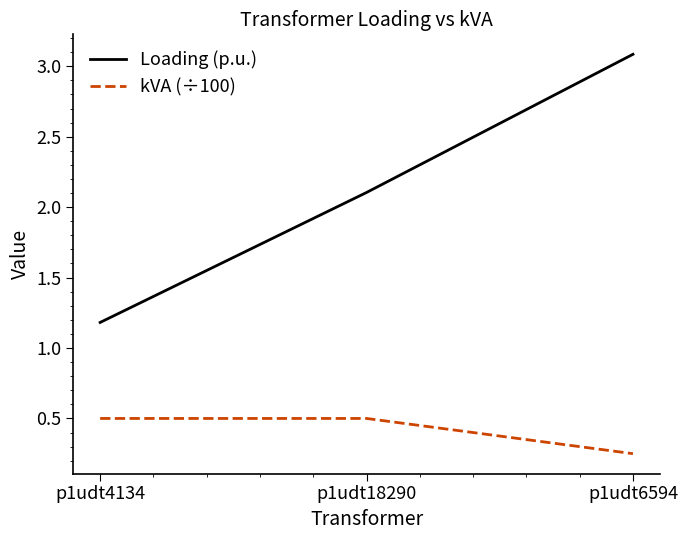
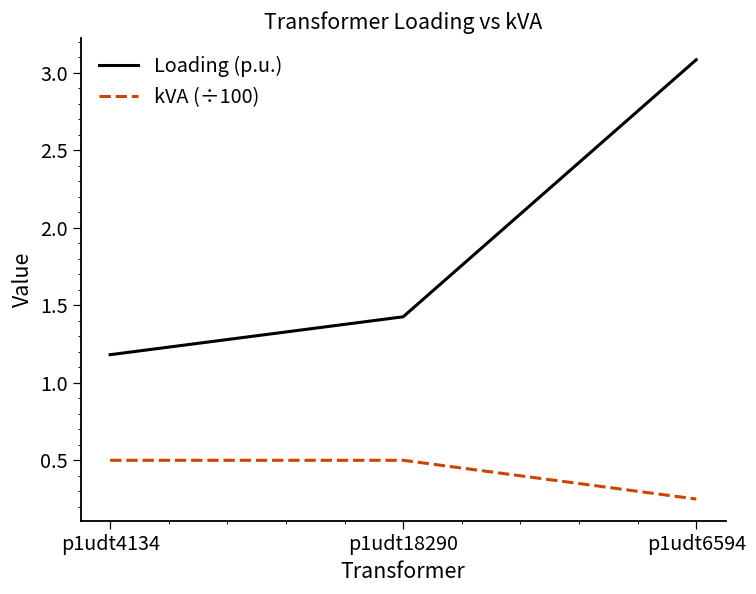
Loading (p.u.), p1udt18290: 2.10 -> 1.43
